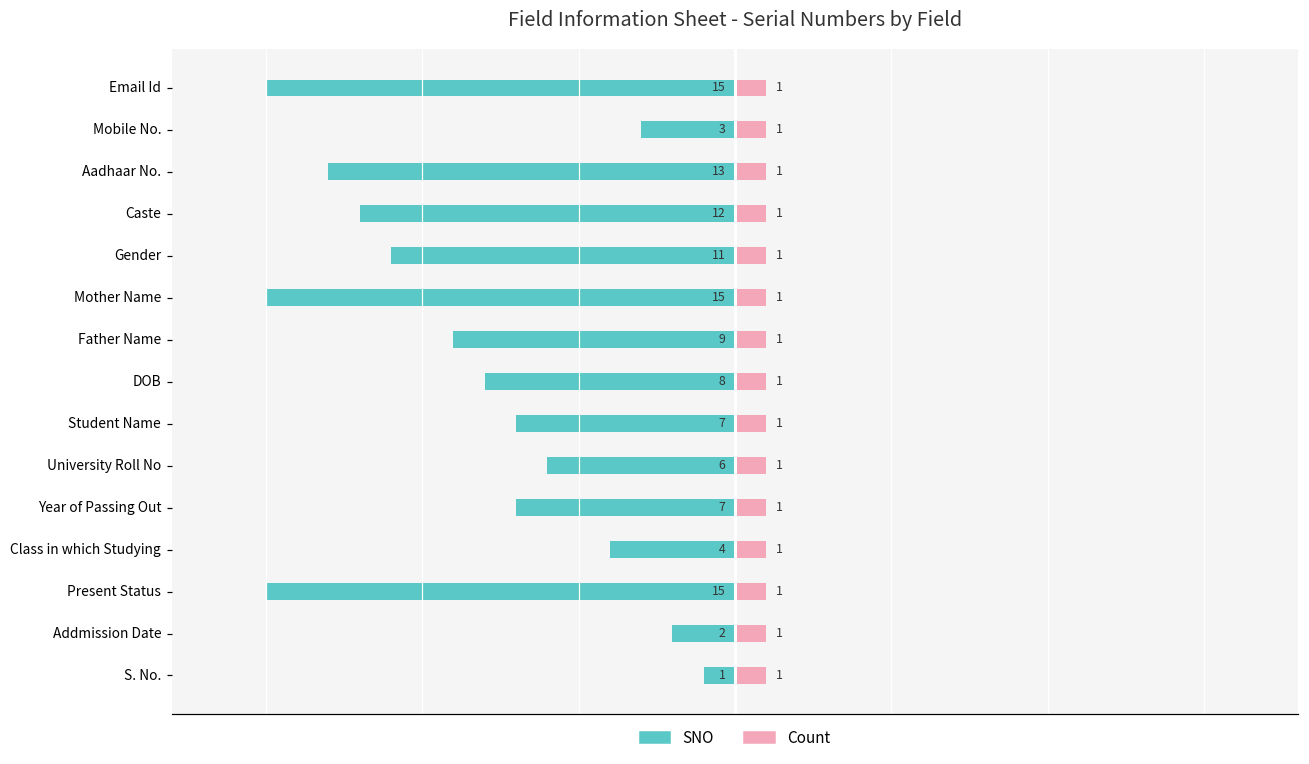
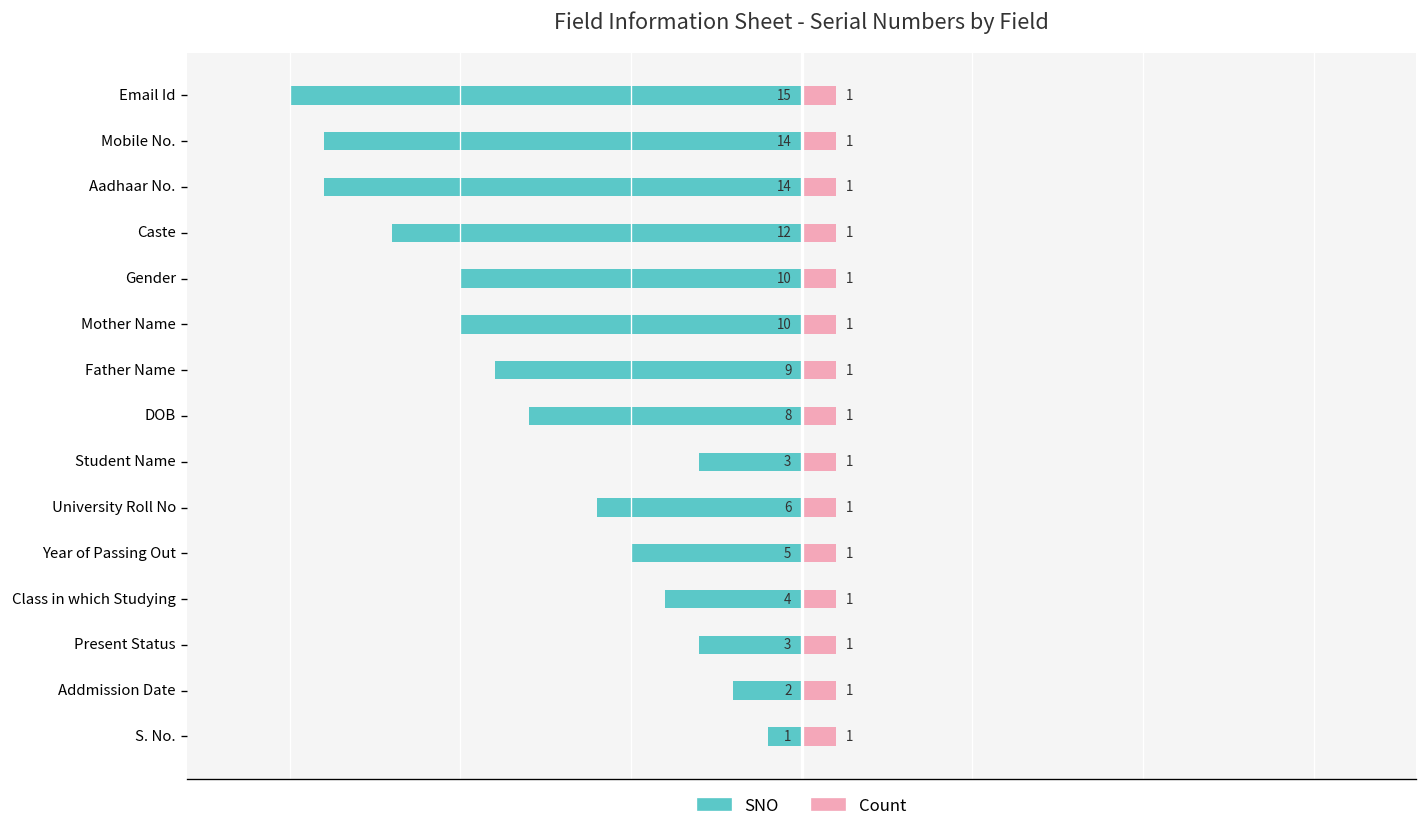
SNO, Mobile No.: 3 -> 14
SNO, Aadhaar No.: 13 -> 14
SNO, Gender: 11 -> 10
SNO, Mother Name: 15 -> 10
SNO, Student Name: 7 -> 3
SNO, Year of Passing Out: 7 -> 5
SNO, Present Status: 15 -> 3
